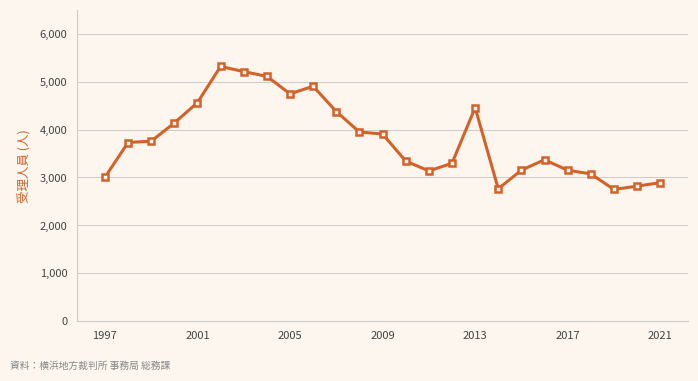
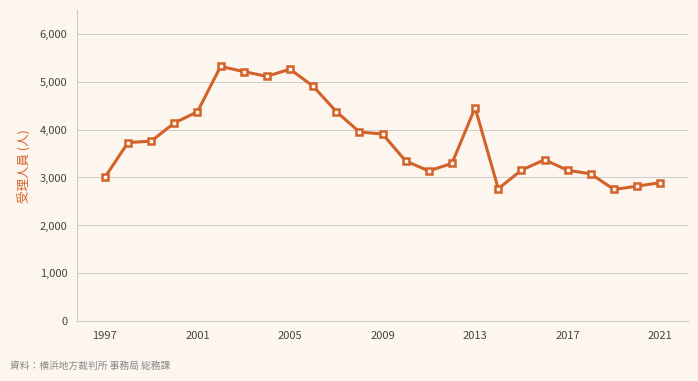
2001: 4,600 -> 4,400
2005: 4,700 -> 5,300
